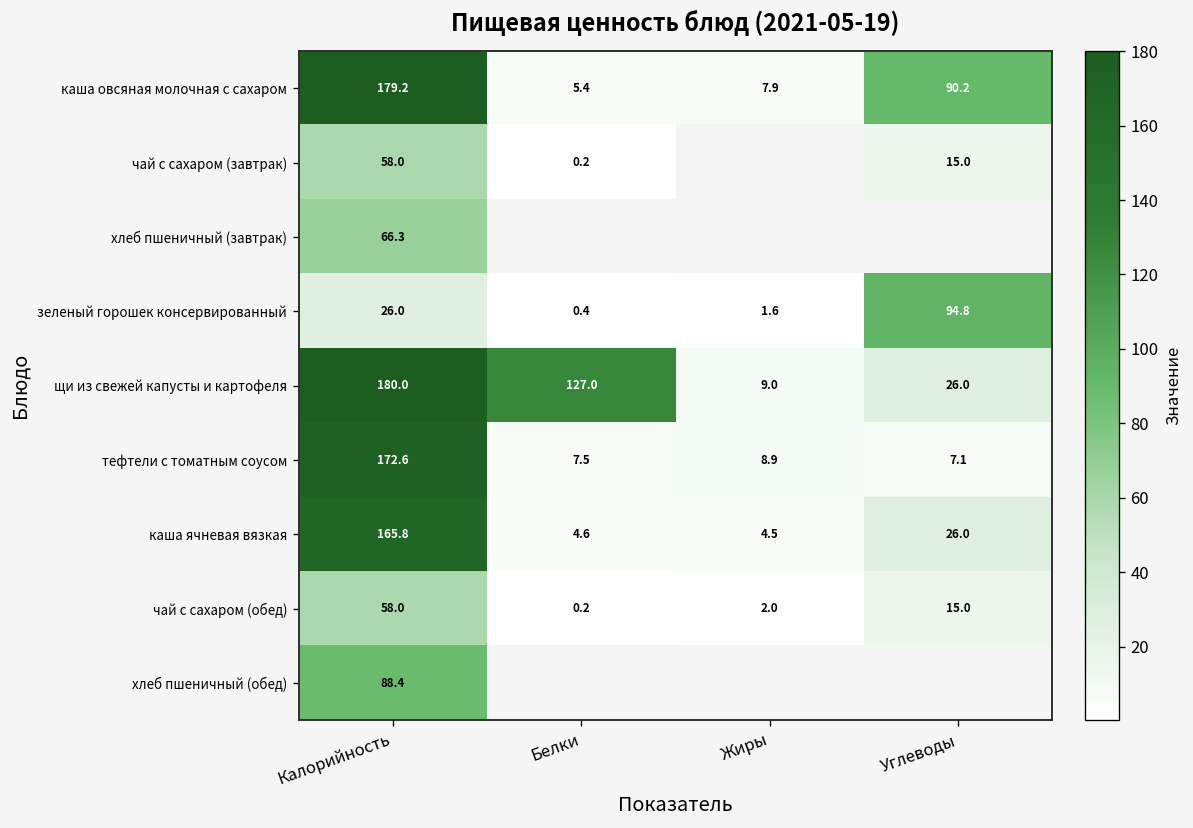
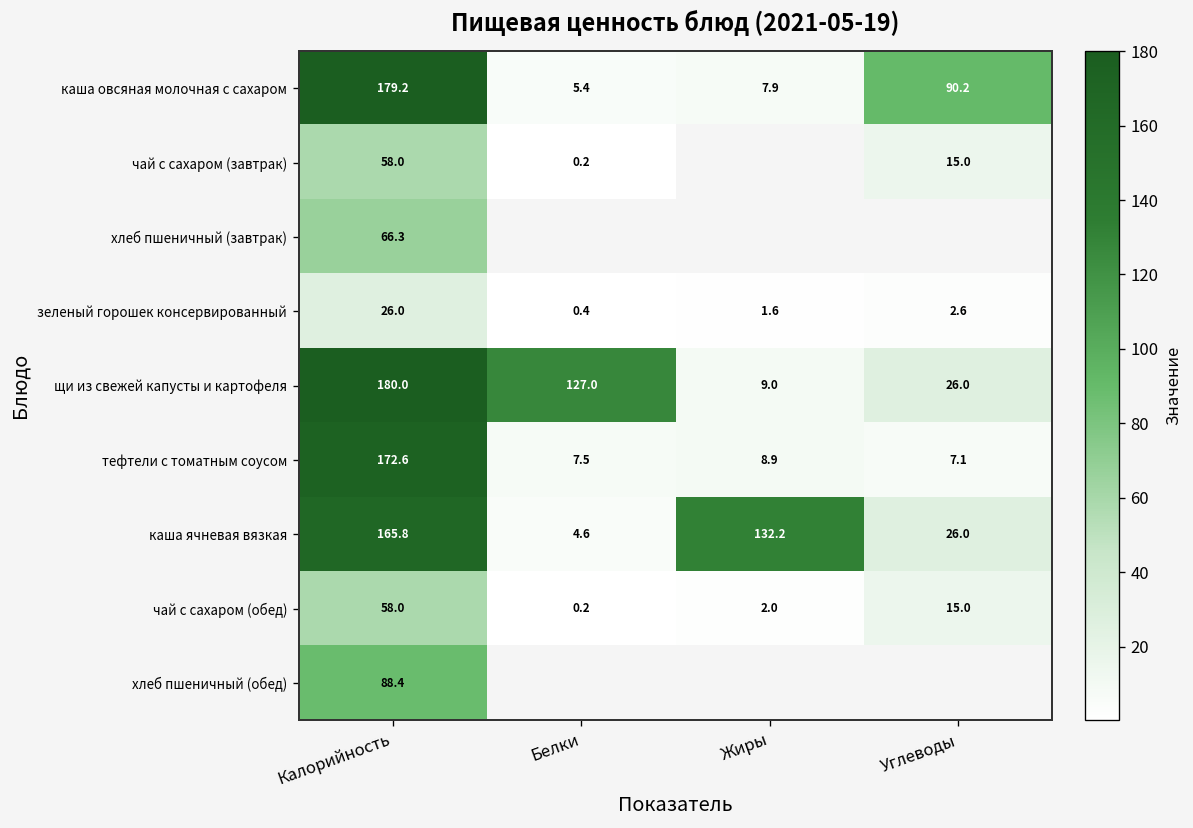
зеленый горошек консервированный, Углеводы: 94.8 -> 2.6
каша ячневая вязкая, Жиры: 4.5 -> 132.2
